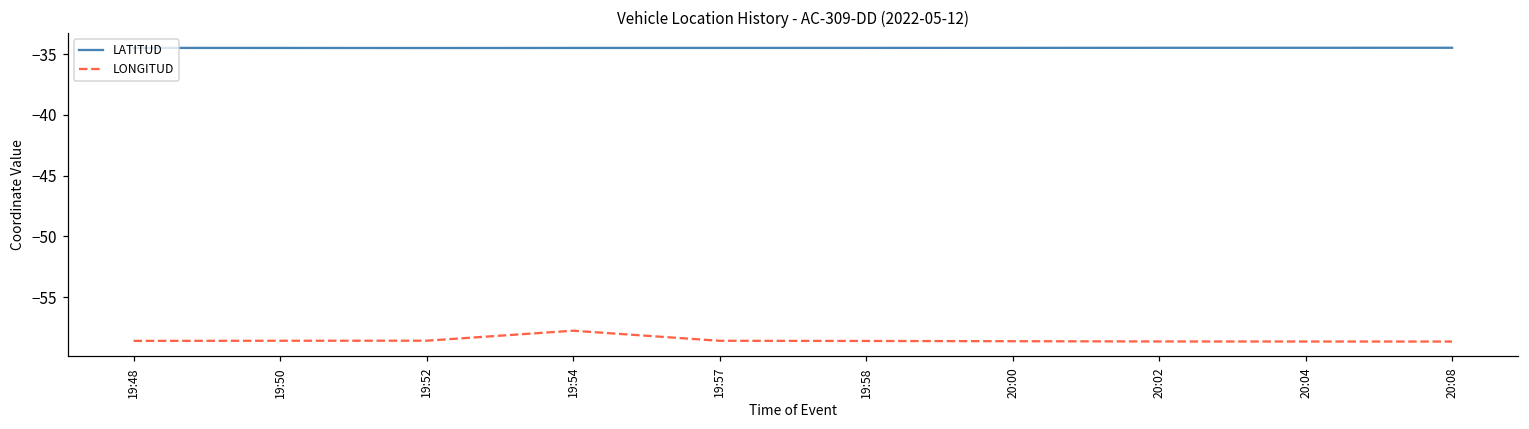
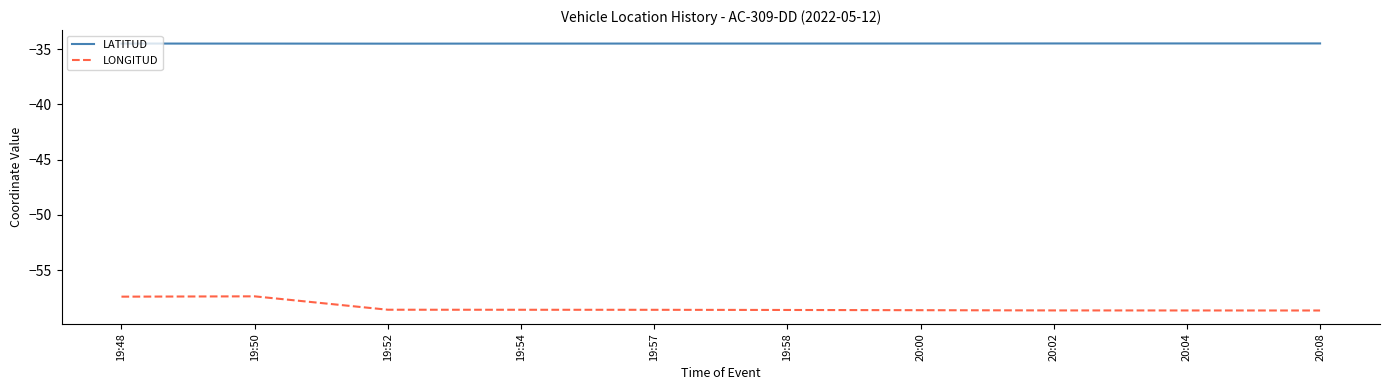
LONGITUD, 19:48: -58.6 -> -57.4
LONGITUD, 19:50: -58.6 -> -57.4
LONGITUD, 19:54: -57.8 -> -58.6
